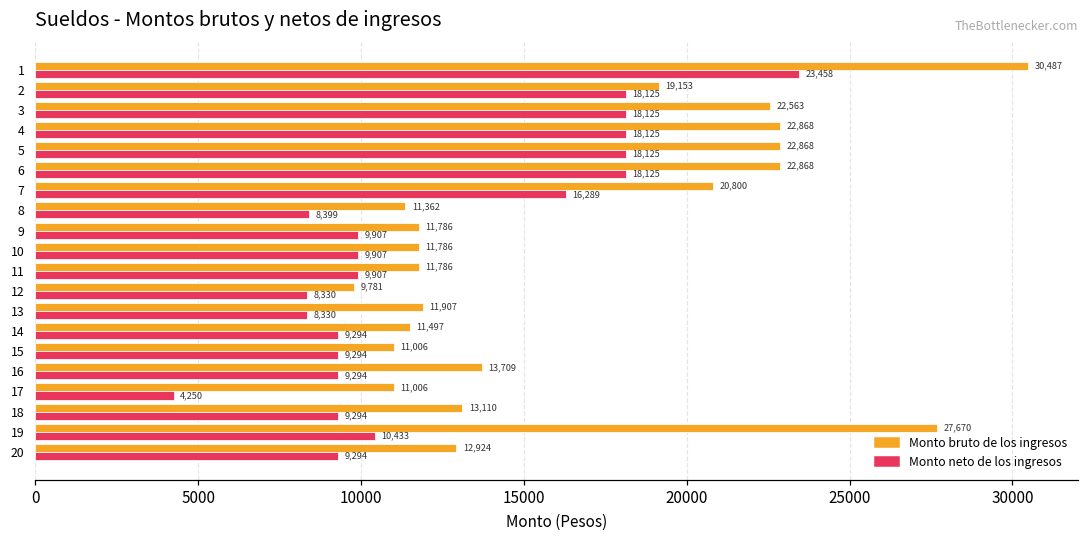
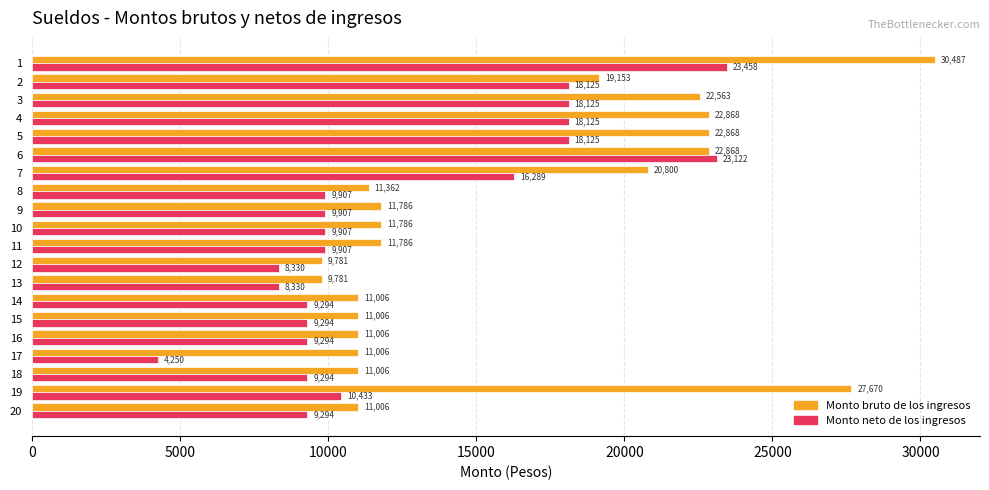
Monto neto de los ingresos, 6: 18,125 -> 23,122
Monto neto de los ingresos, 8: 8,399 -> 9,907
Monto bruto de los ingresos, 13: 11,907 -> 9,781
Monto bruto de los ingresos, 14: 11,497 -> 11,006
Monto bruto de los ingresos, 16: 13,709 -> 11,006
Monto bruto de los ingresos, 18: 13,110 -> 11,006
Monto bruto de los ingresos, 20: 12,924 -> 11,006
